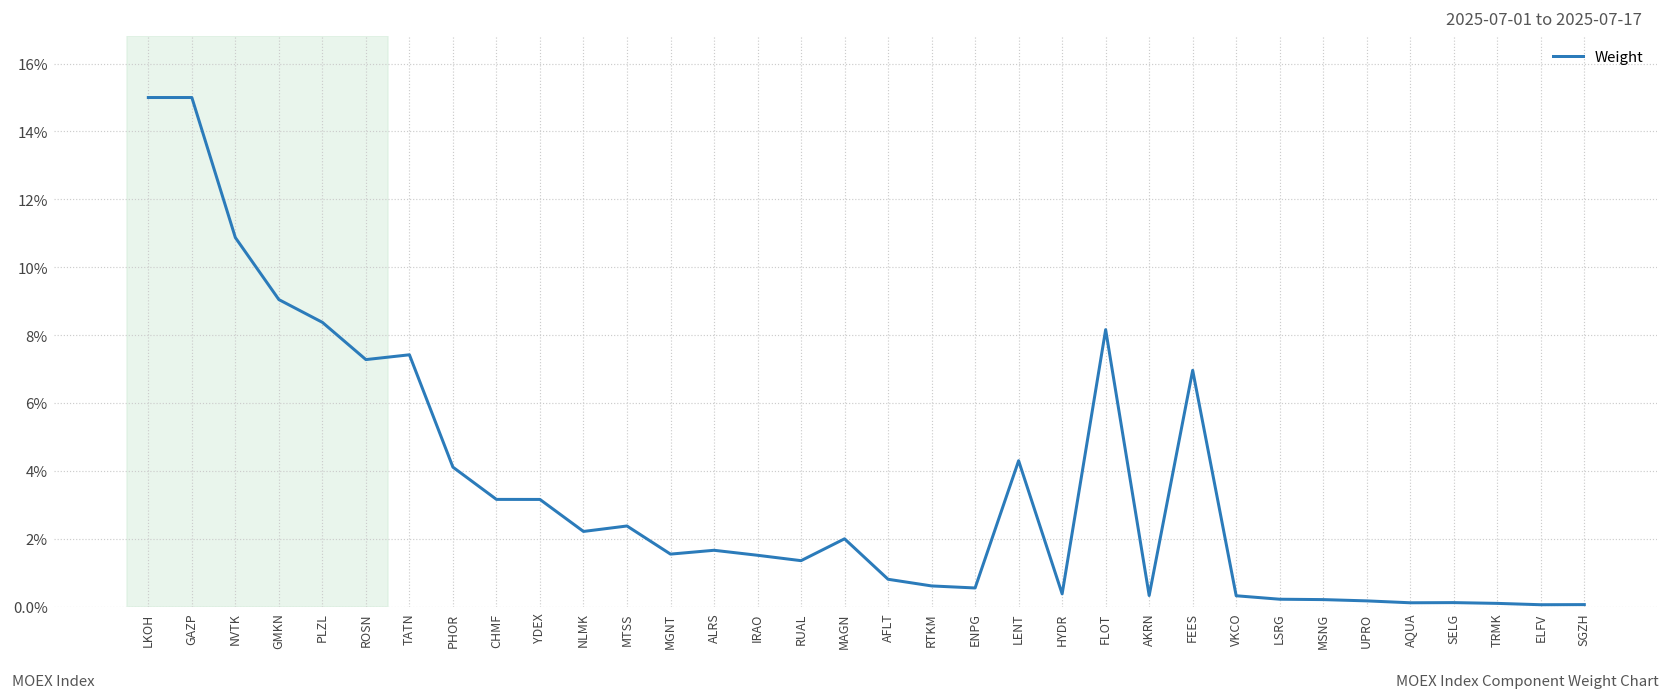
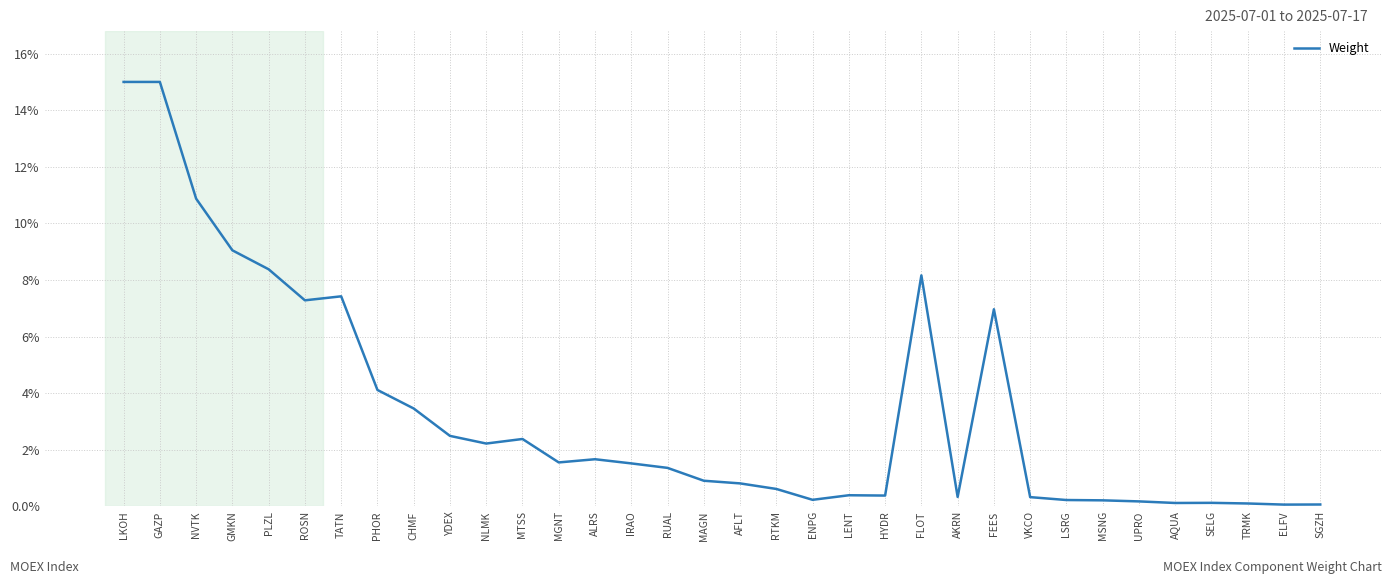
CHMF: 3.2% -> 3.5%
YDEX: 3.2% -> 2.5%
MAGN: 2.0% -> 0.9%
ENPG: 0.6% -> 0.2%
LENT: 4.3% -> 0.4%
